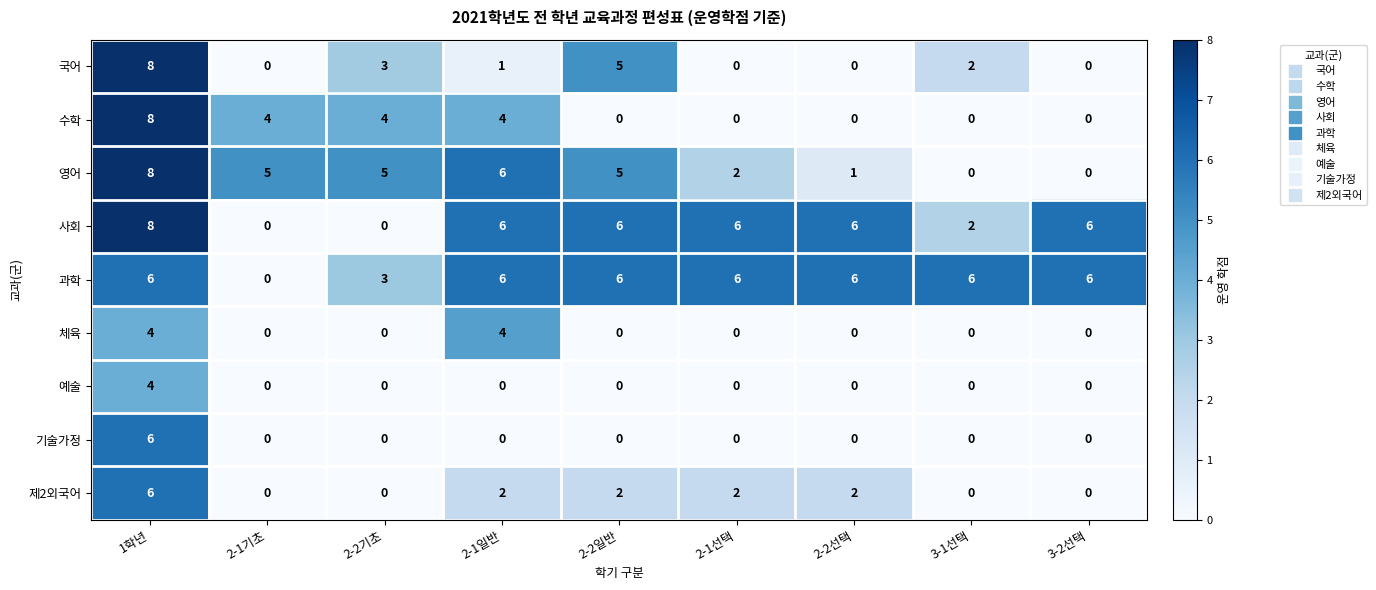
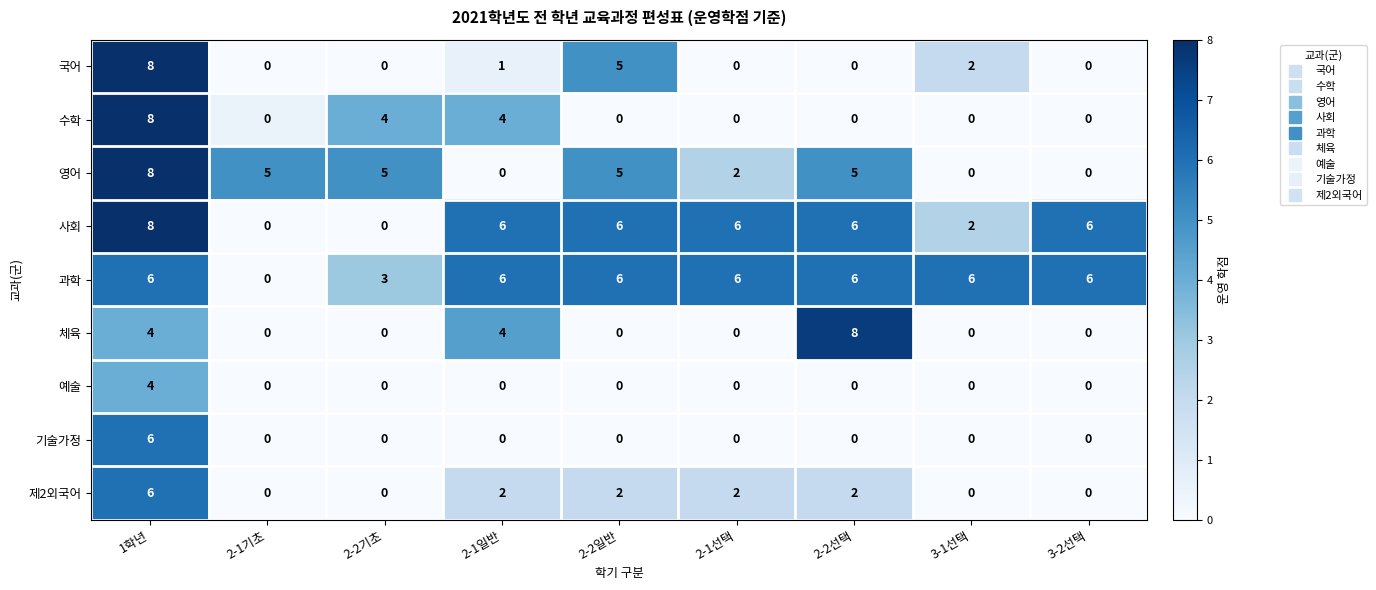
국어, 2-2기초: 3 -> 0
수학, 2-1기초: 4 -> 0
영어, 2-1일반: 6 -> 0
영어, 2-2선택: 1 -> 5
체육, 2-2선택: 0 -> 8
